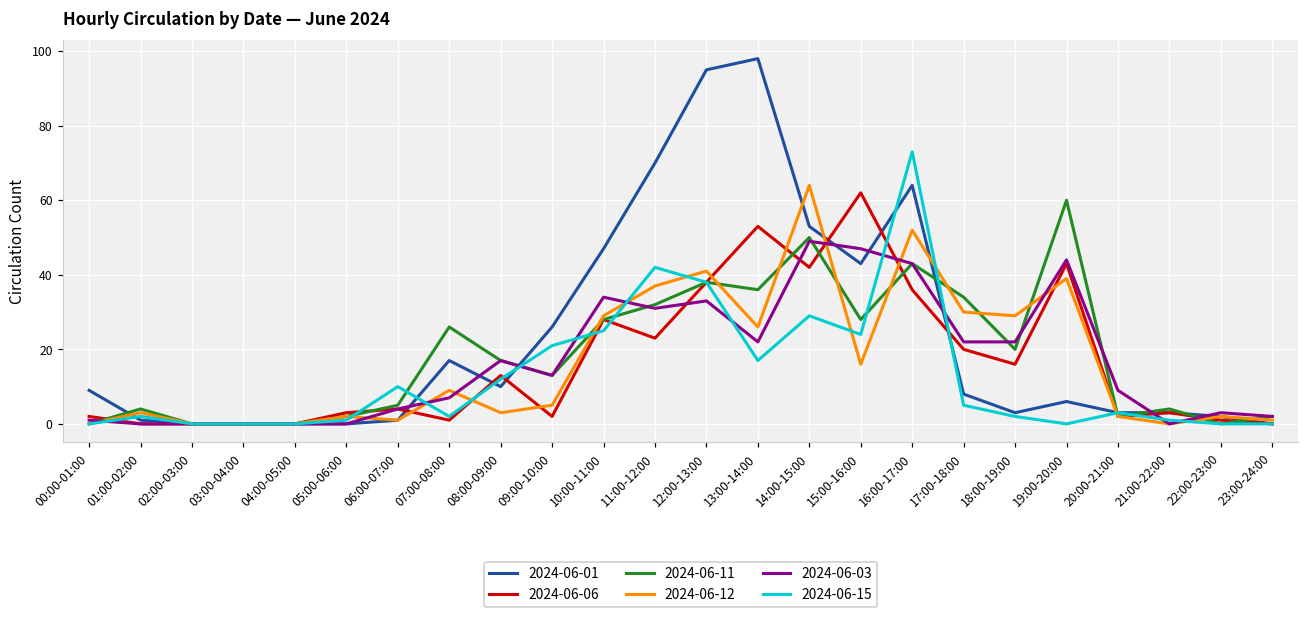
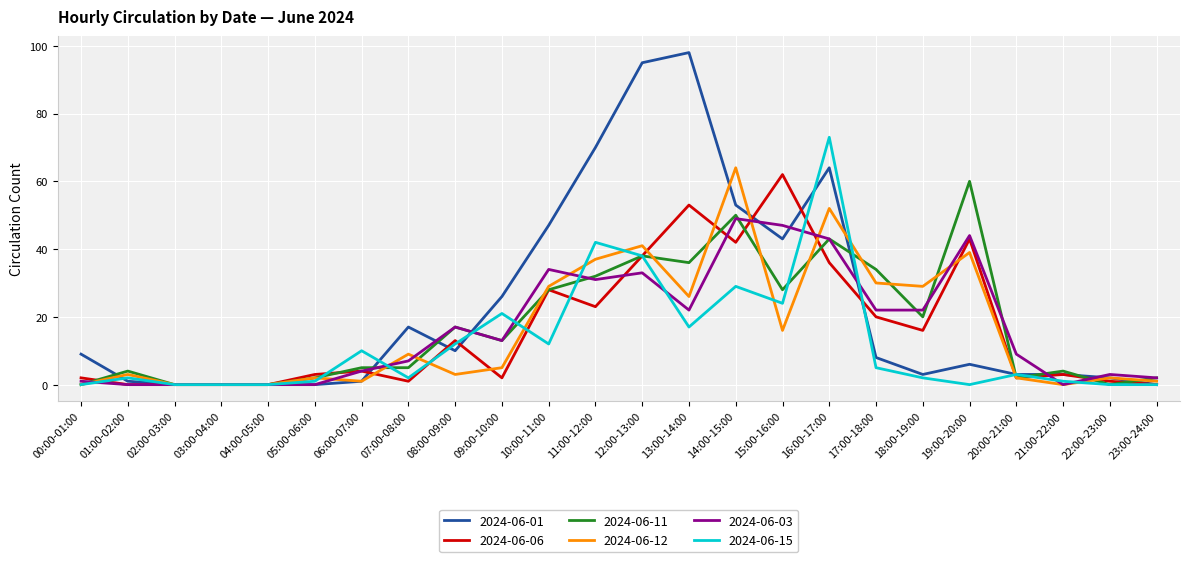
2024-06-11, 07:00-08:00: 26 -> 5
2024-06-15, 10:00-11:00: 25 -> 12
